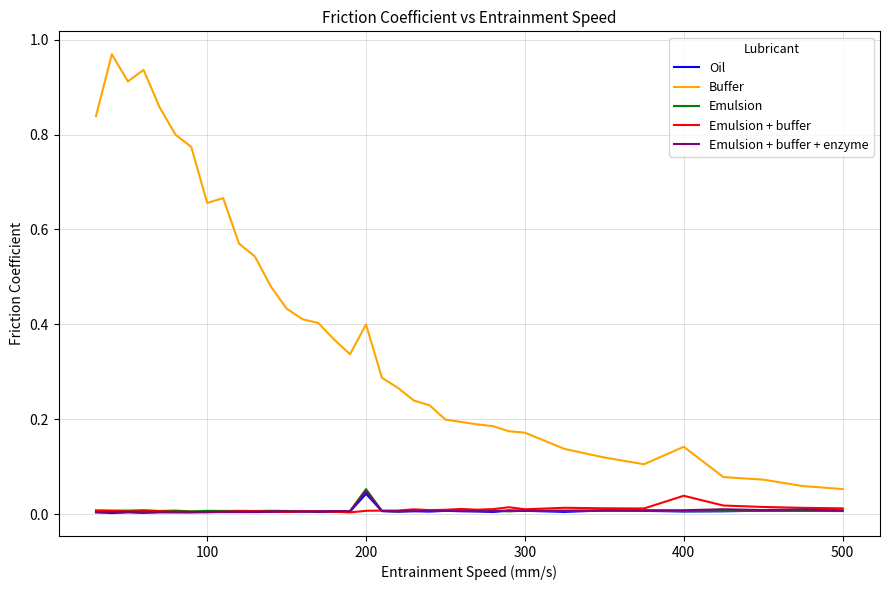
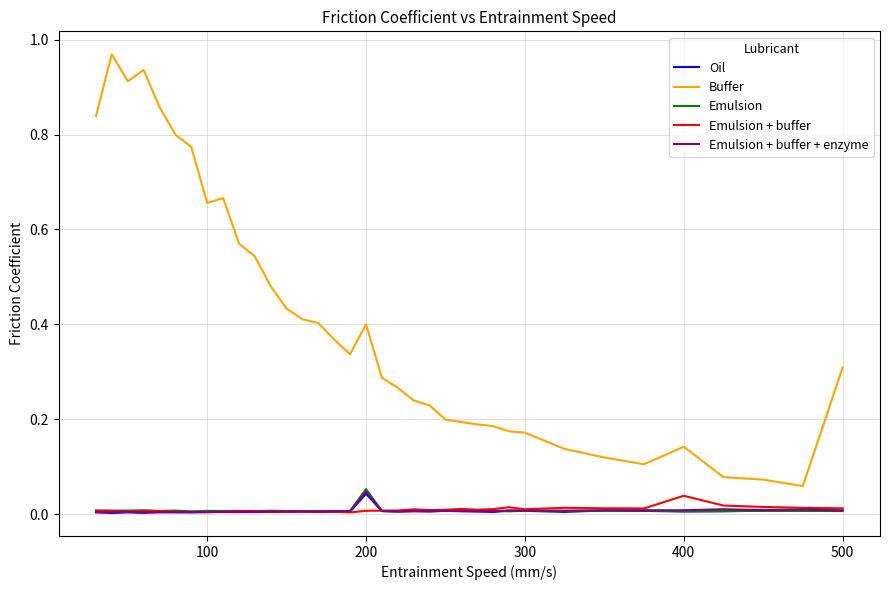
Buffer, 500: 0.05 -> 0.31
